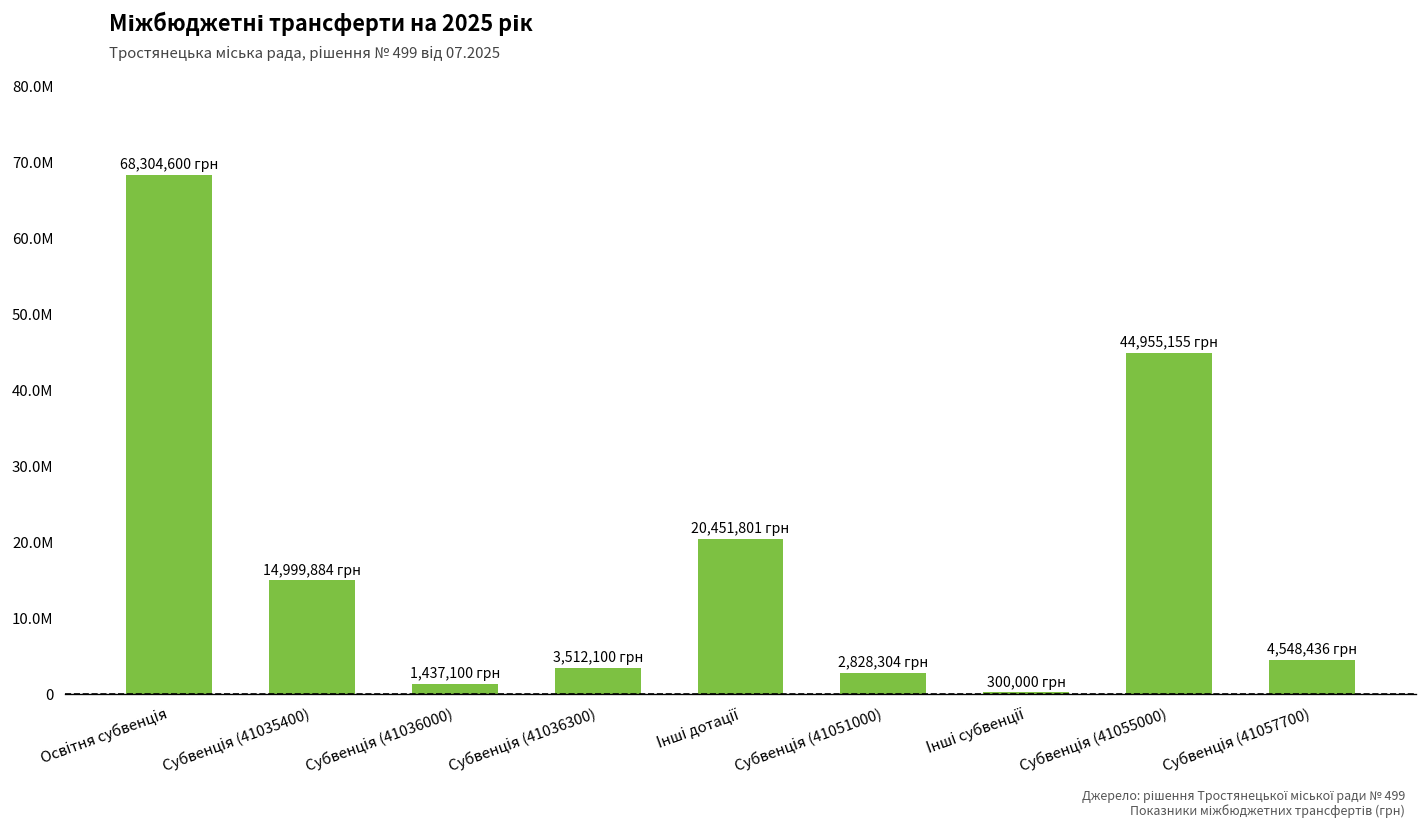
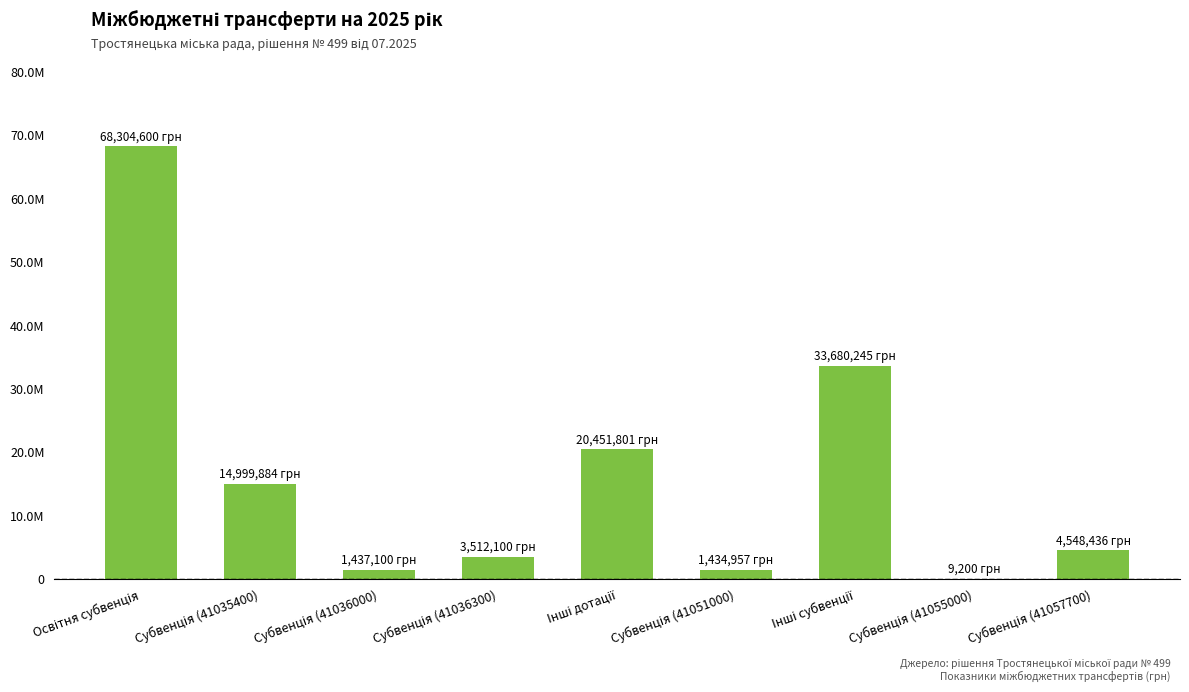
Субвенція (41051000): 2,828,304 -> 1,434,957
Інші субвенції: 300,000 -> 33,680,245
Субвенція (41055000): 44,955,155 -> 9,200
